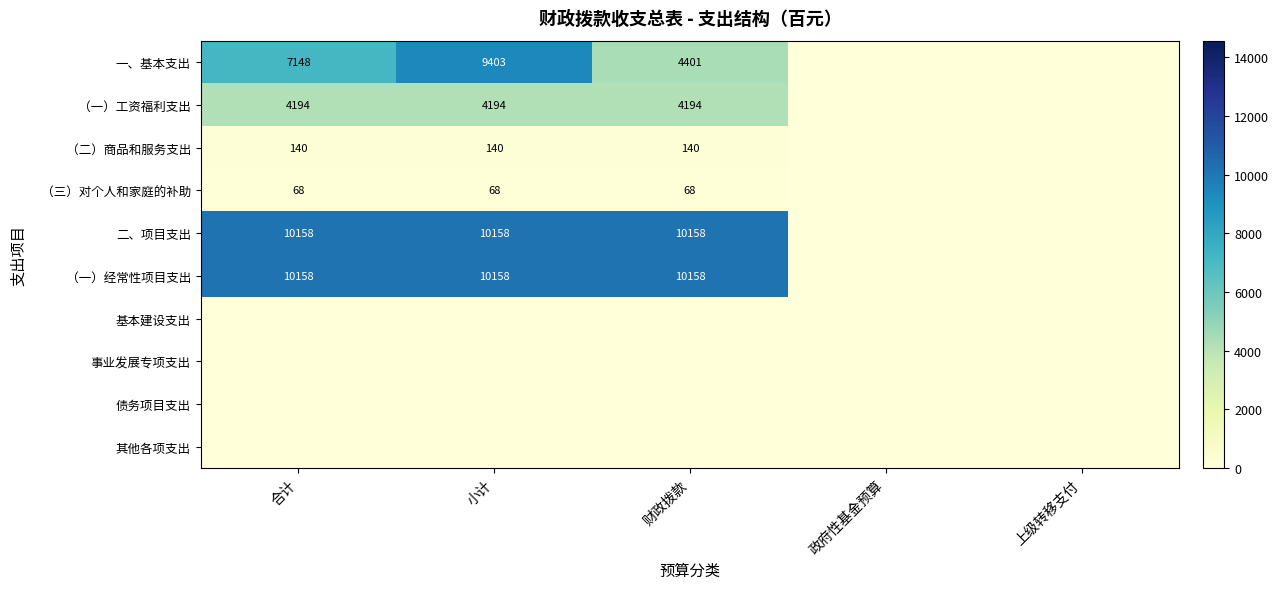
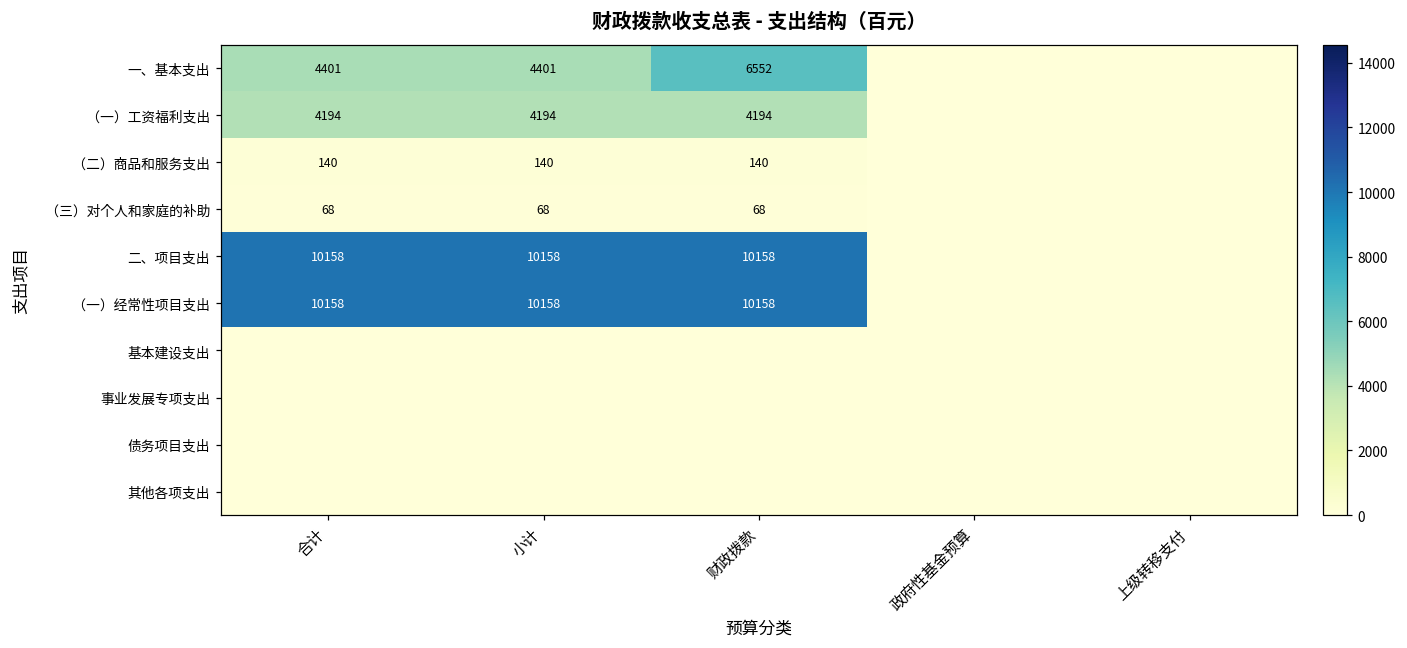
一、基本支出, 合计: 7148 -> 4401
一、基本支出, 小计: 9403 -> 4401
一、基本支出, 财政拨款: 4401 -> 6552
